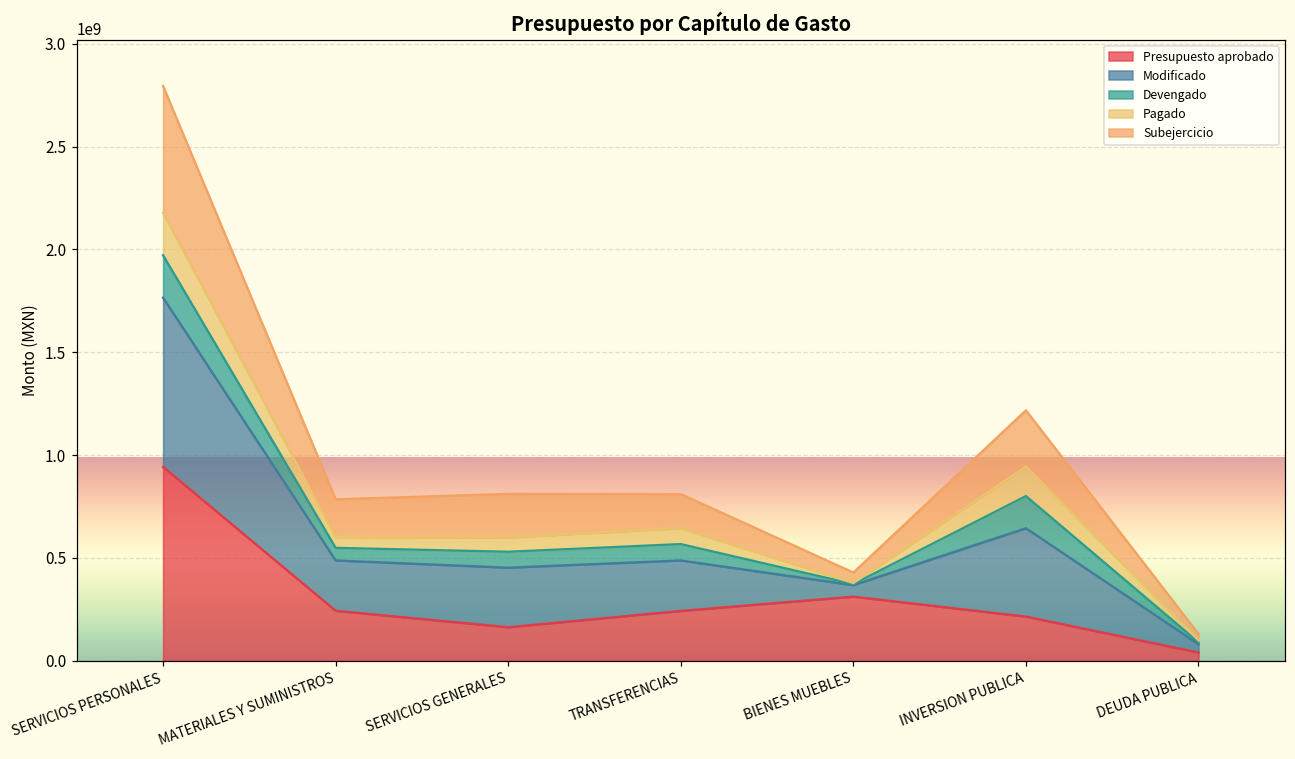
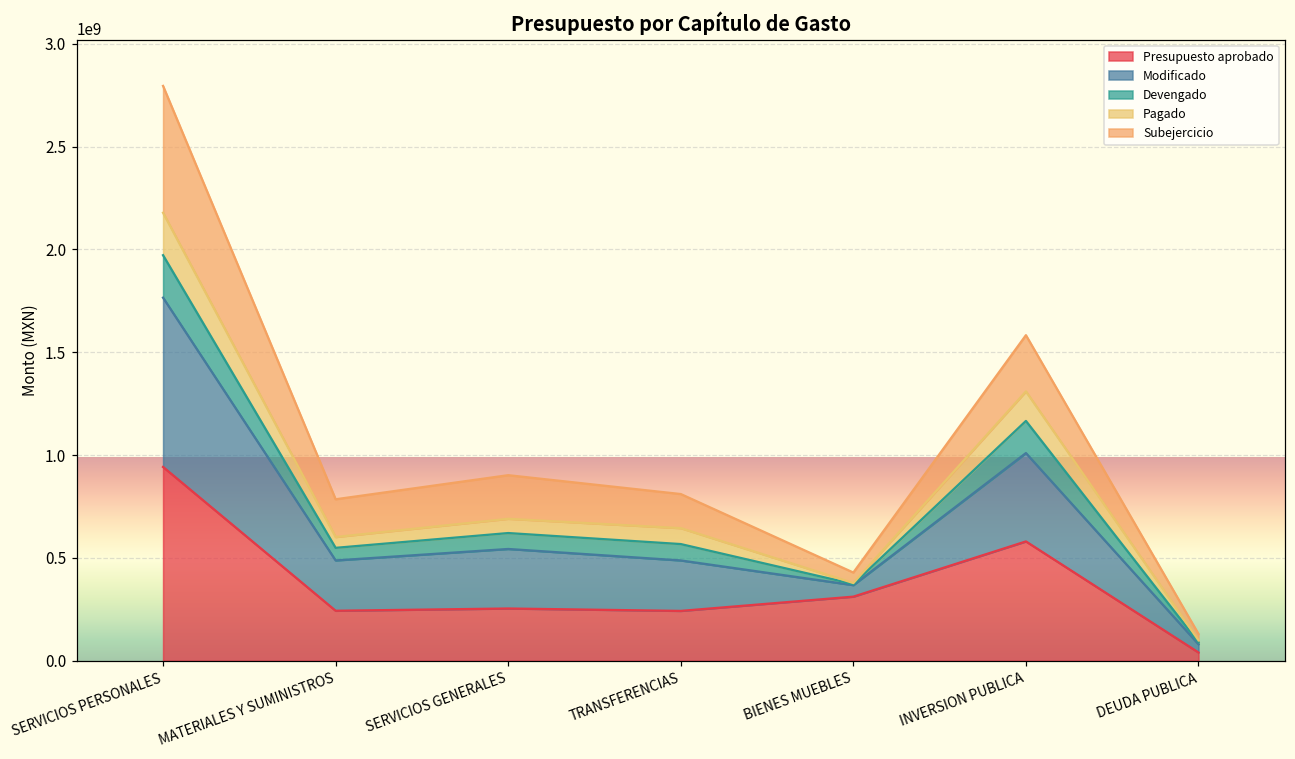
Presupuesto aprobado, SERVICIOS GENERALES: 160000000 -> 250000000
Presupuesto aprobado, INVERSION PUBLICA: 220000000 -> 580000000
